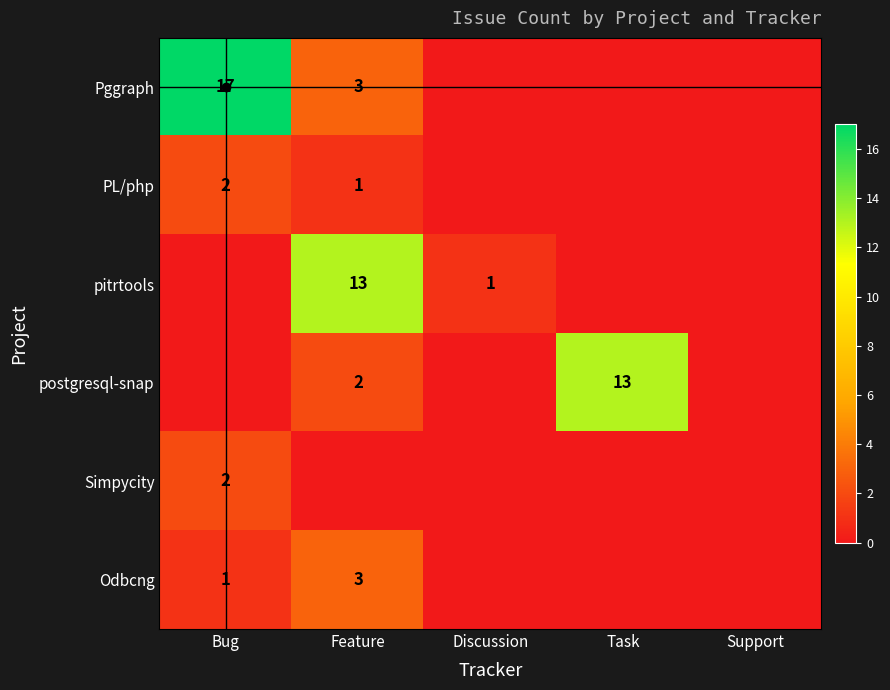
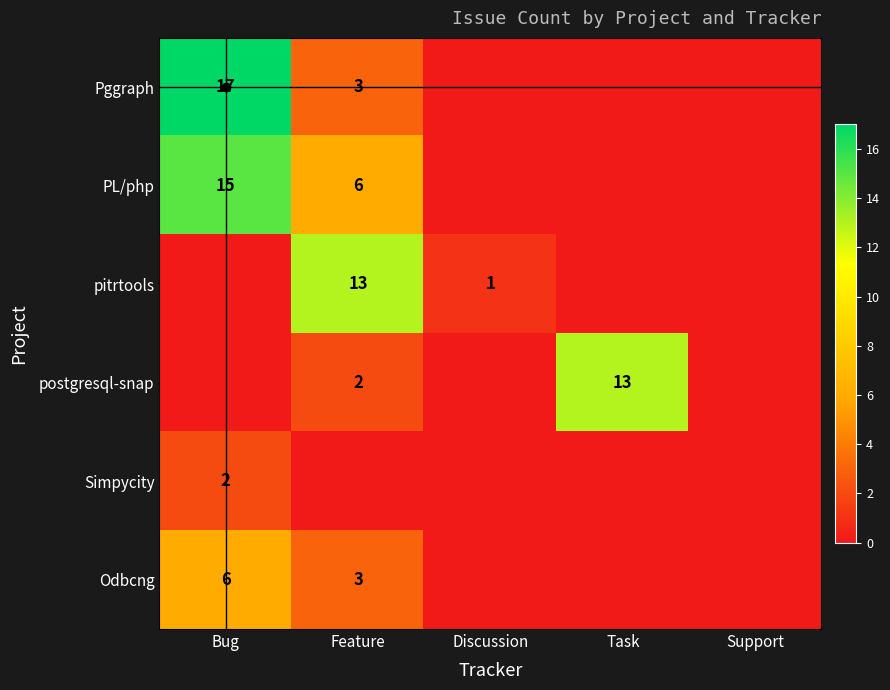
PL/php, Bug: 2 -> 15
PL/php, Feature: 1 -> 6
Odbcng, Bug: 1 -> 6
